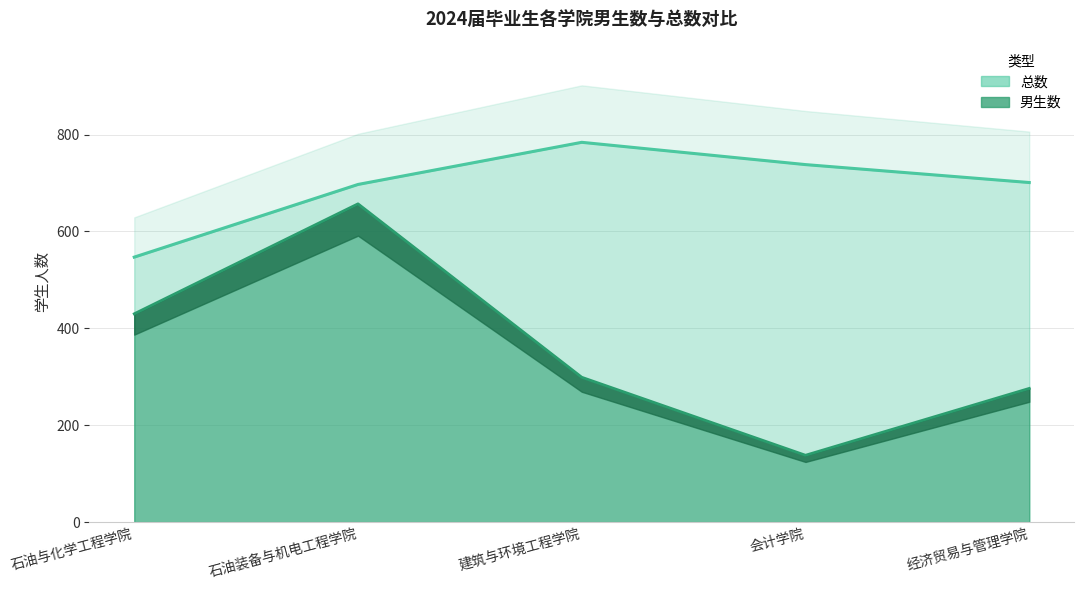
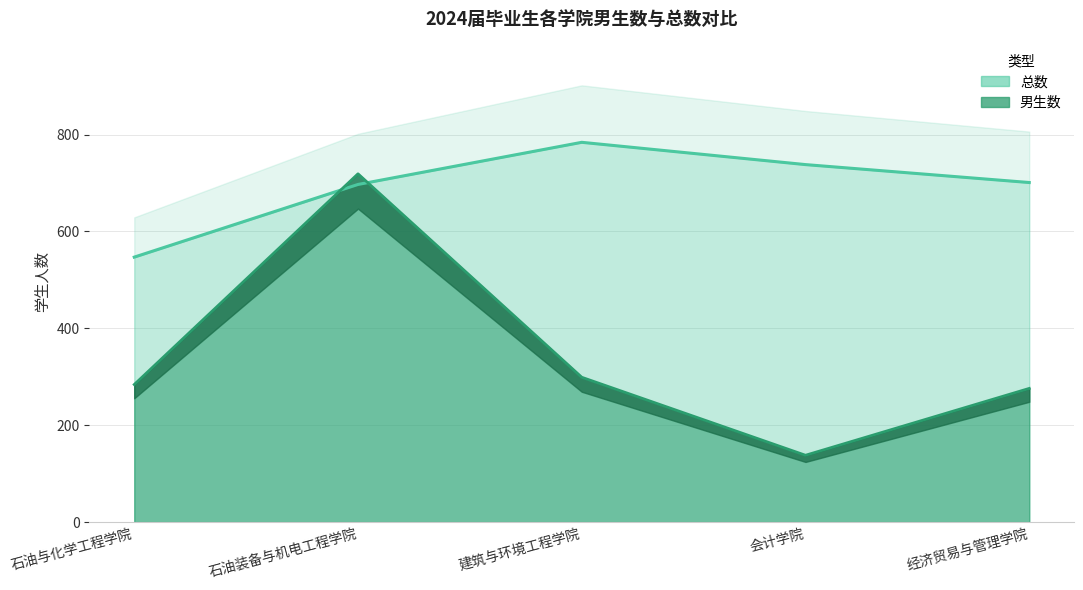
男生数, 石油与化学工程学院: 430 -> 280
男生数, 石油装备与机电工程学院: 660 -> 720
